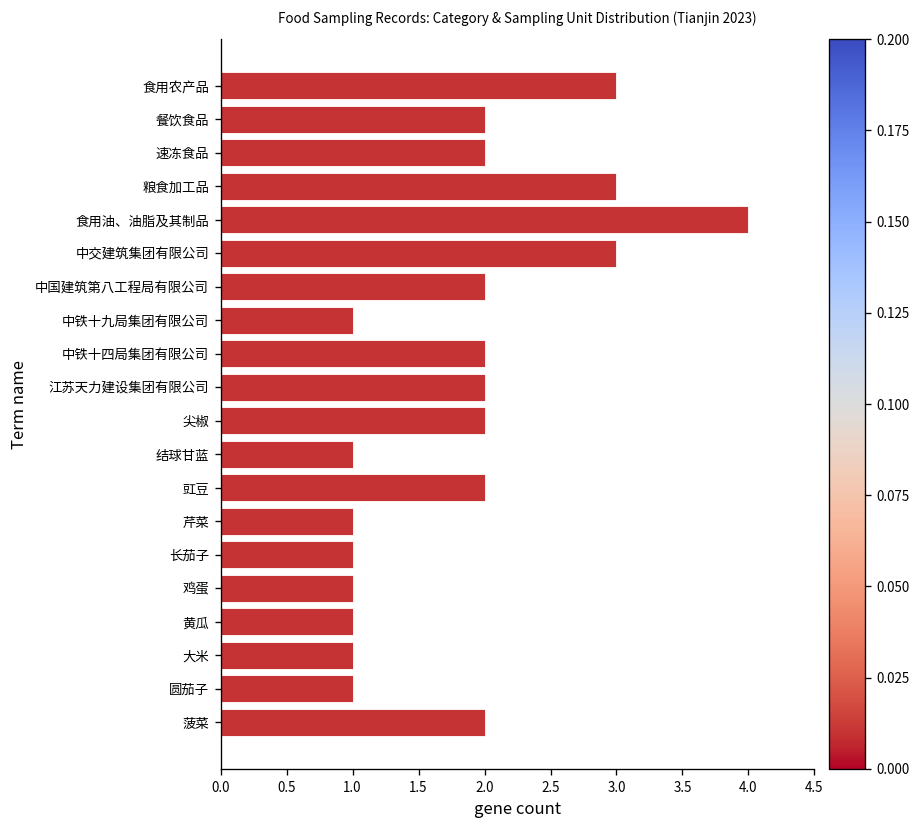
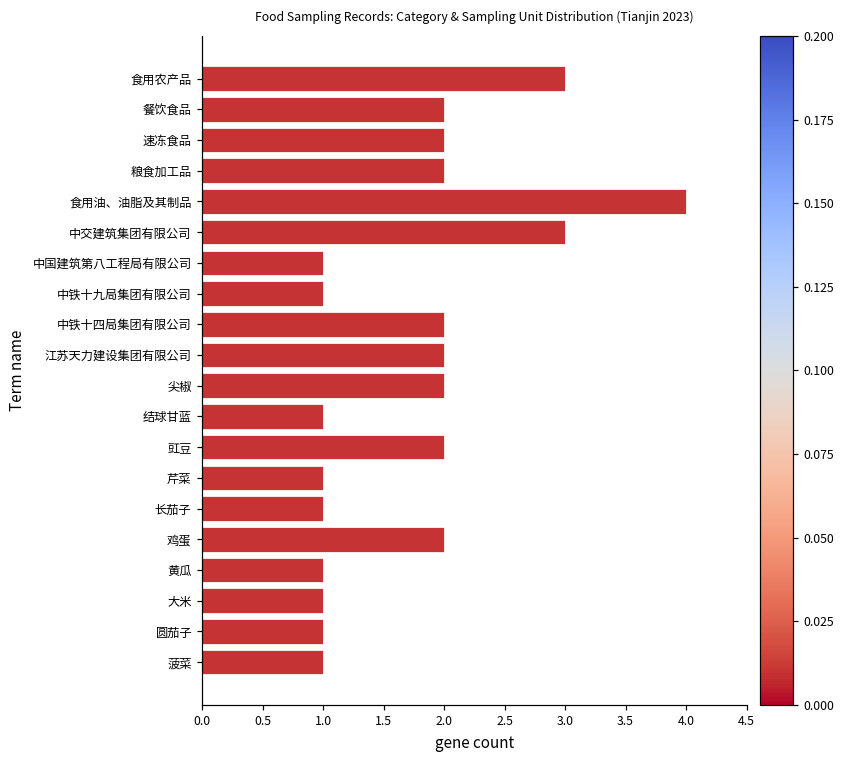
粮食加工品: 3 -> 2
中国建筑第八工程局有限公司: 2 -> 1
鸡蛋: 1 -> 2
菠菜: 2 -> 1
